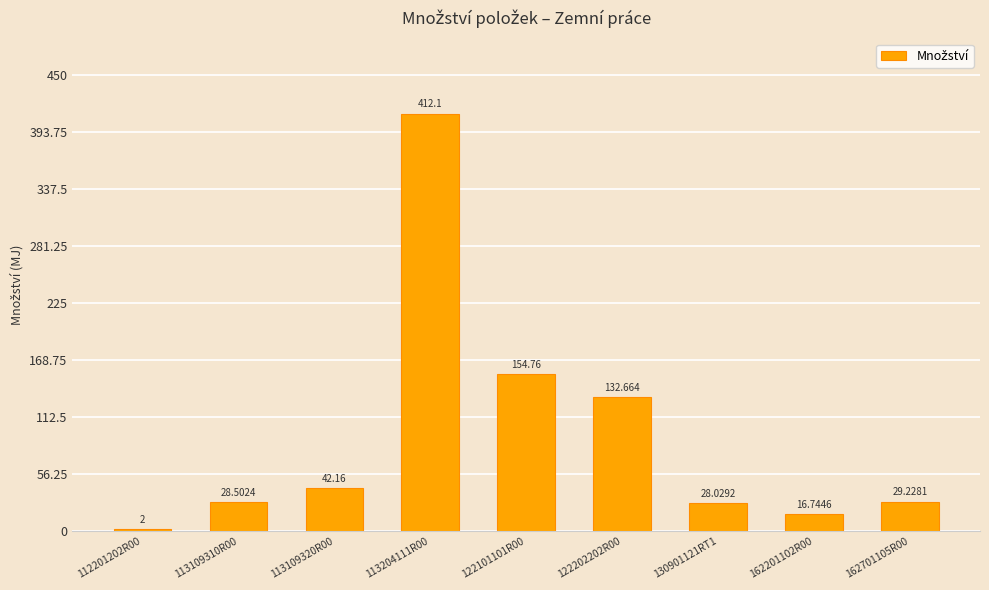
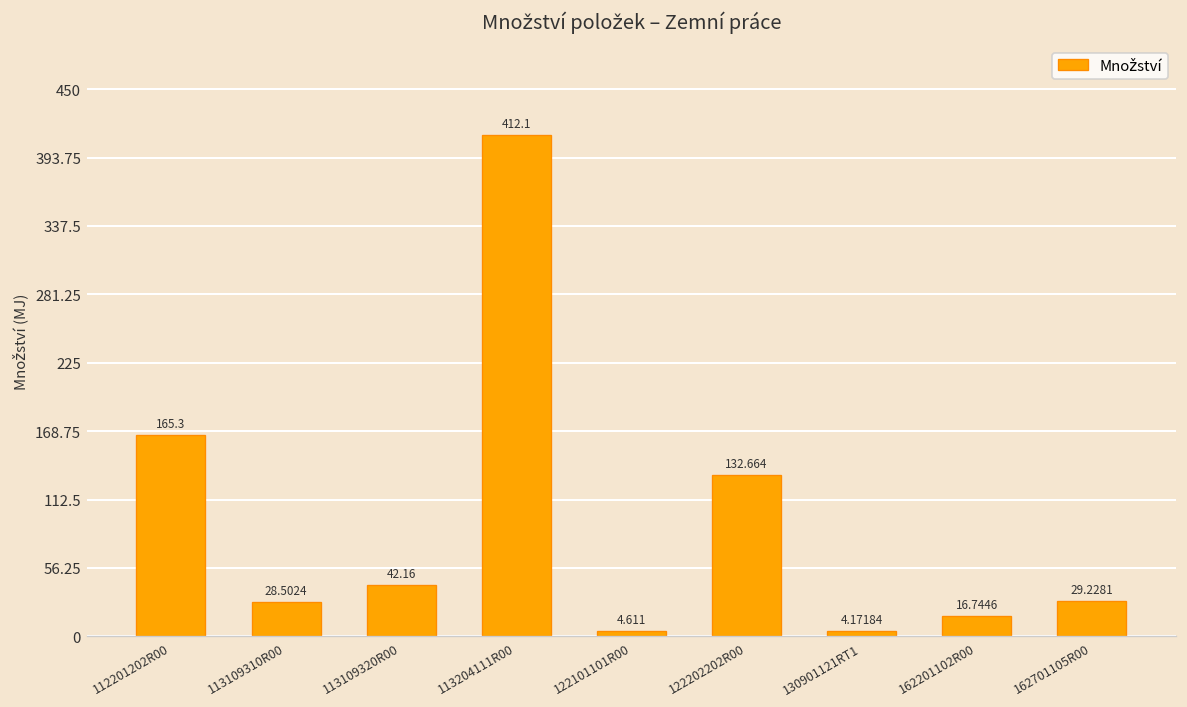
112201202R00: 2 -> 165.3
122101101R00: 154.76 -> 4.611
130901121RT1: 28.0292 -> 4.17184
